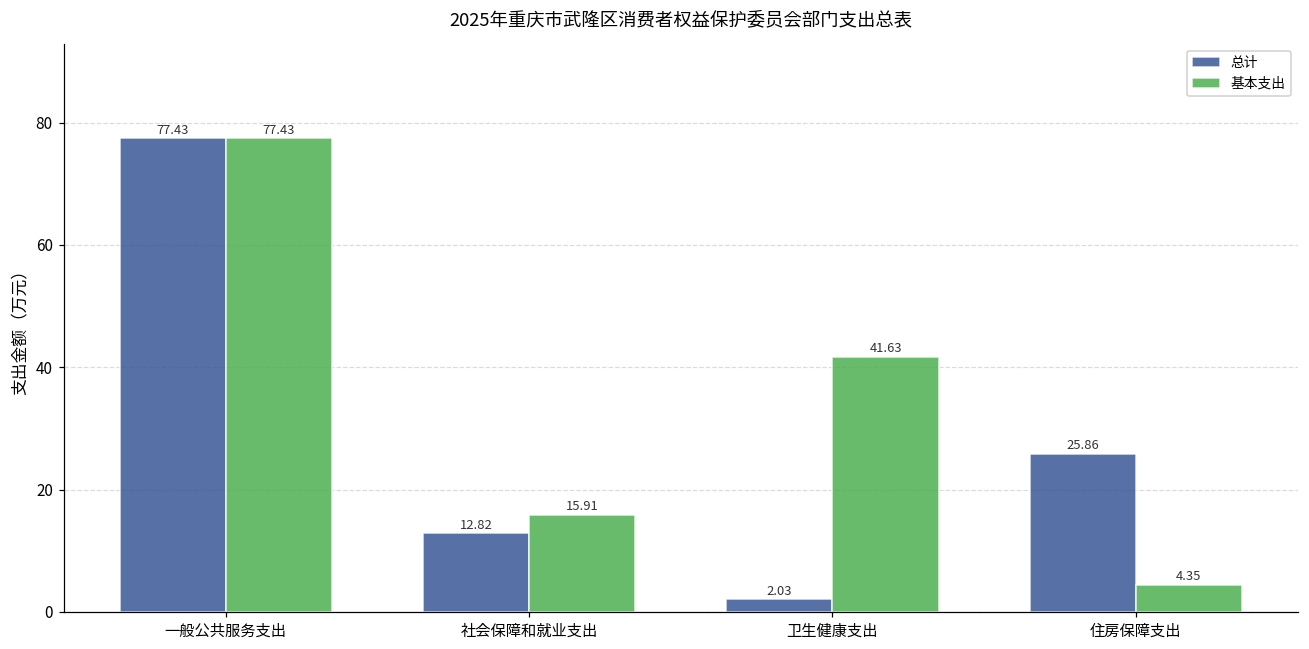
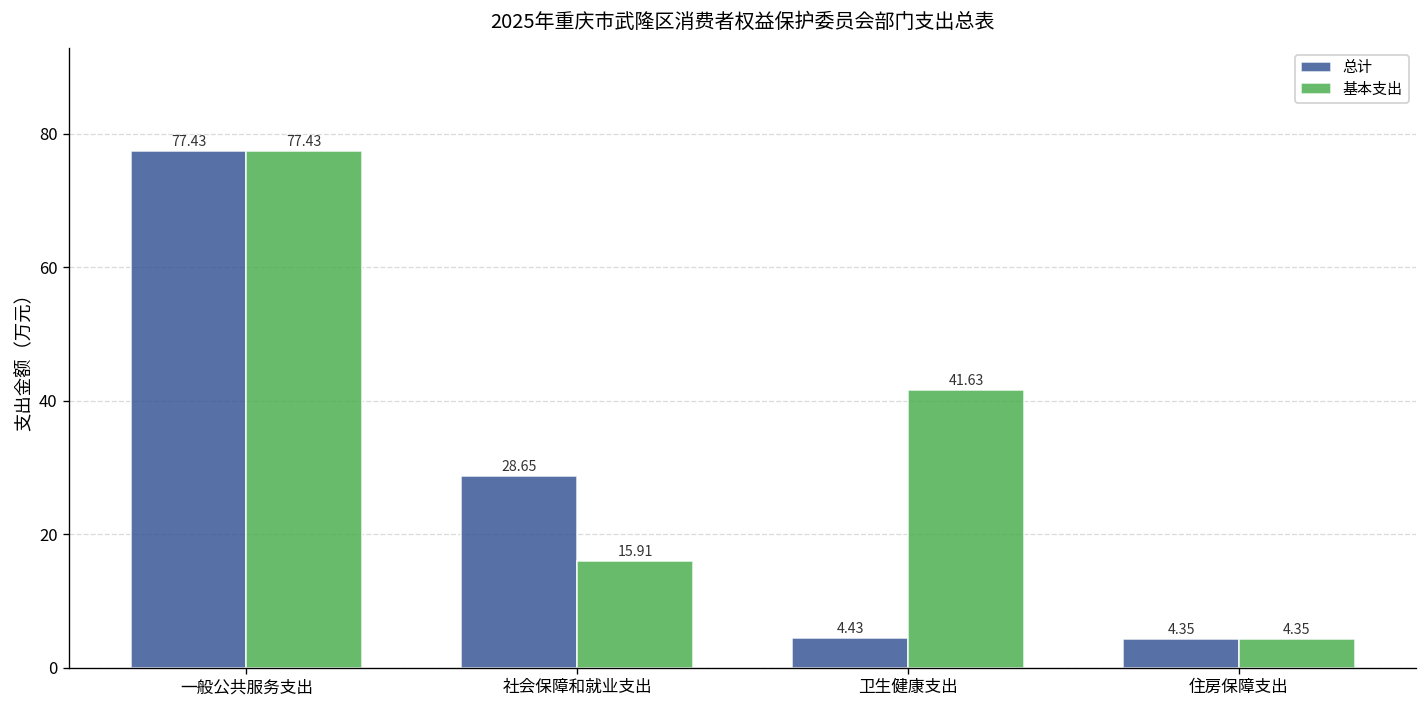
总计, 社会保障和就业支出: 12.82 -> 28.65
总计, 卫生健康支出: 2.03 -> 4.43
总计, 住房保障支出: 25.86 -> 4.35
